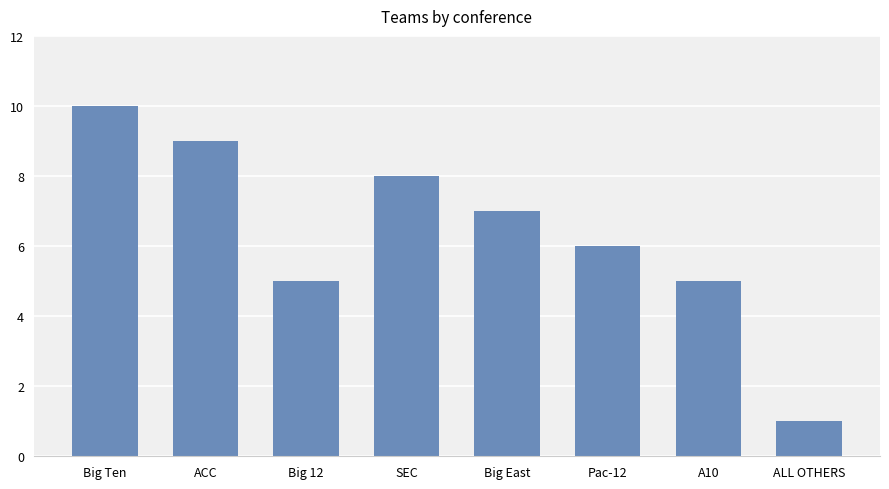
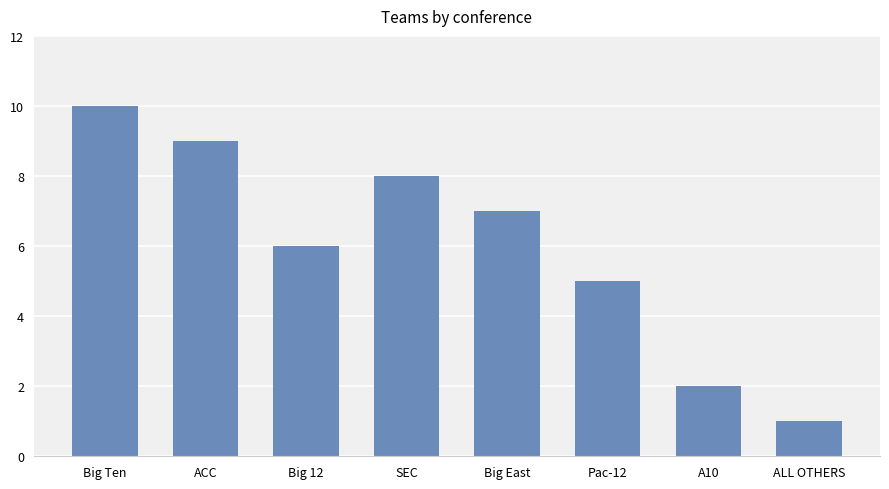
Big 12: 5 -> 6
Pac-12: 6 -> 5
A10: 5 -> 2
